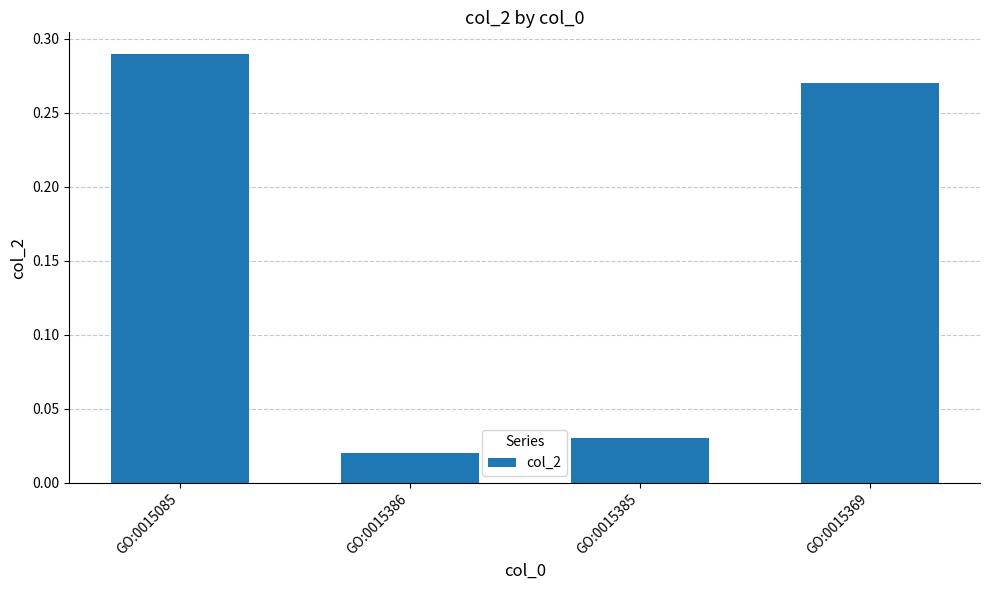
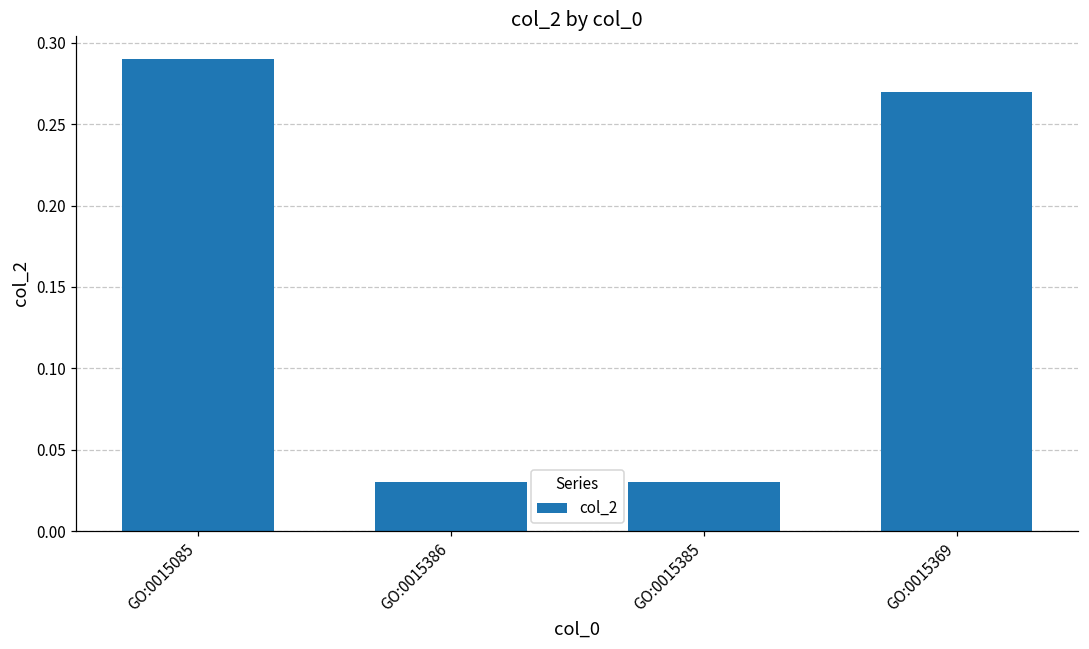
GO:0015386: 0.02 -> 0.03
